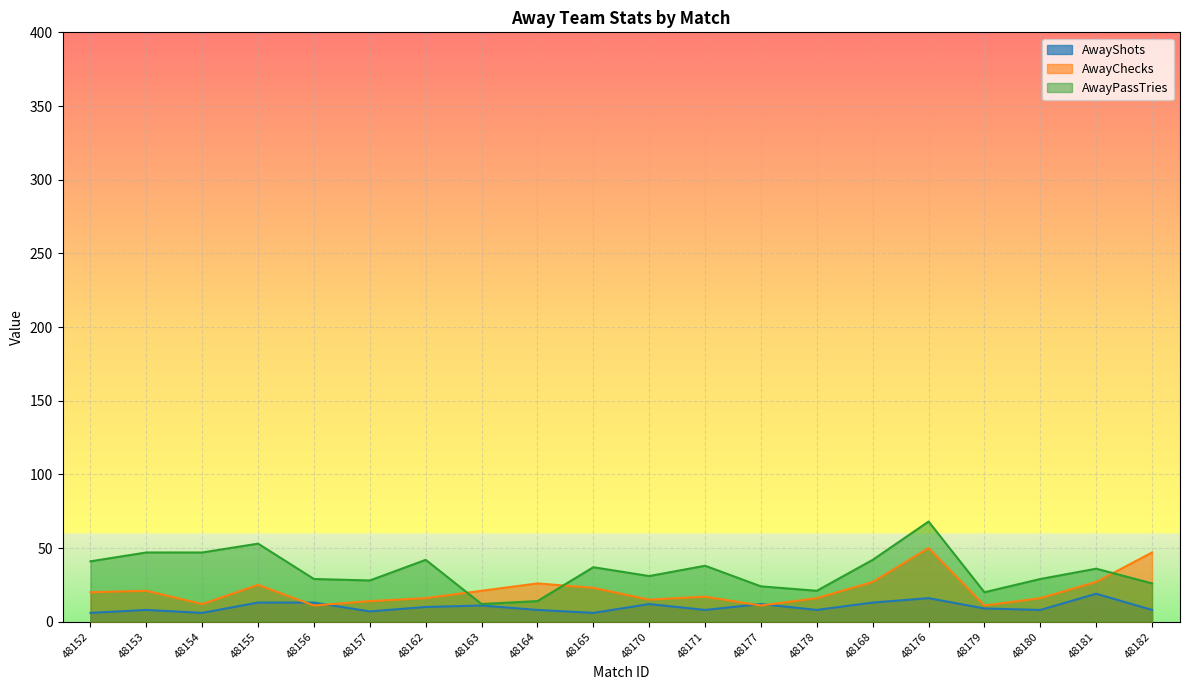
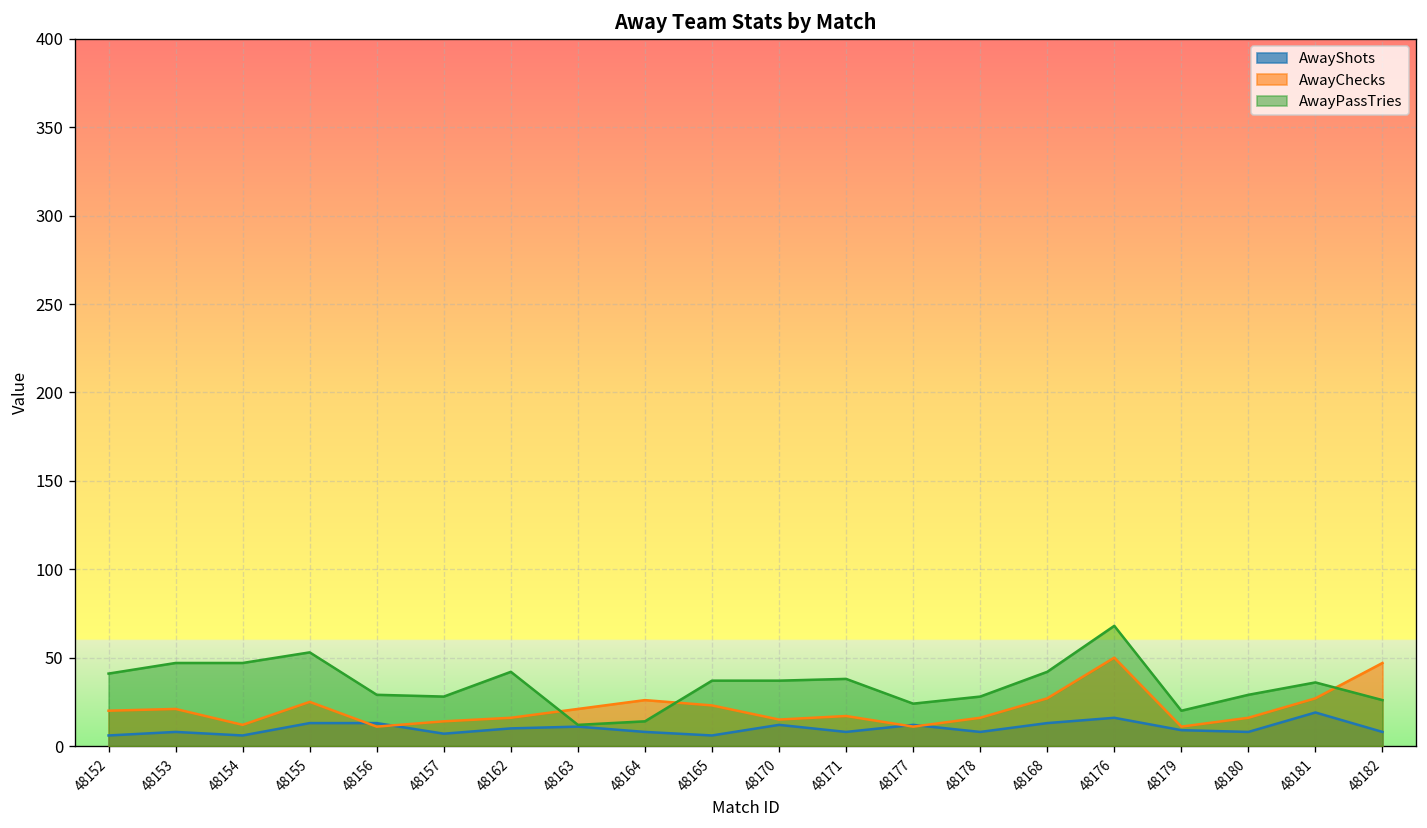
AwayPassTries, 48170: 31 -> 37
AwayPassTries, 48178: 21 -> 28
